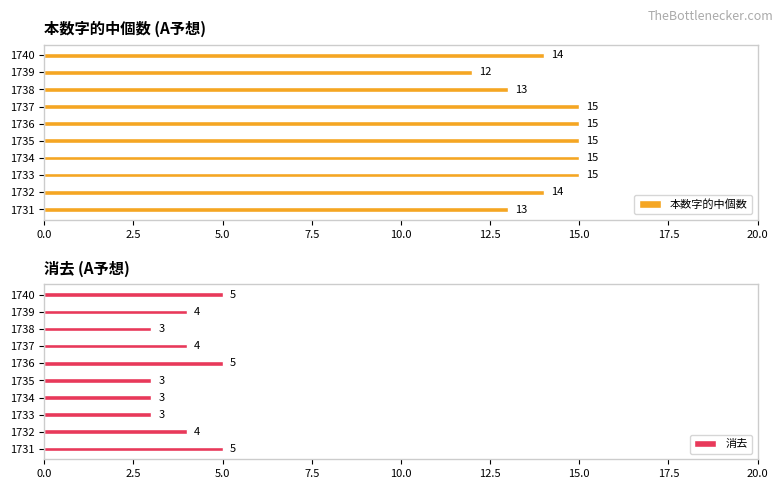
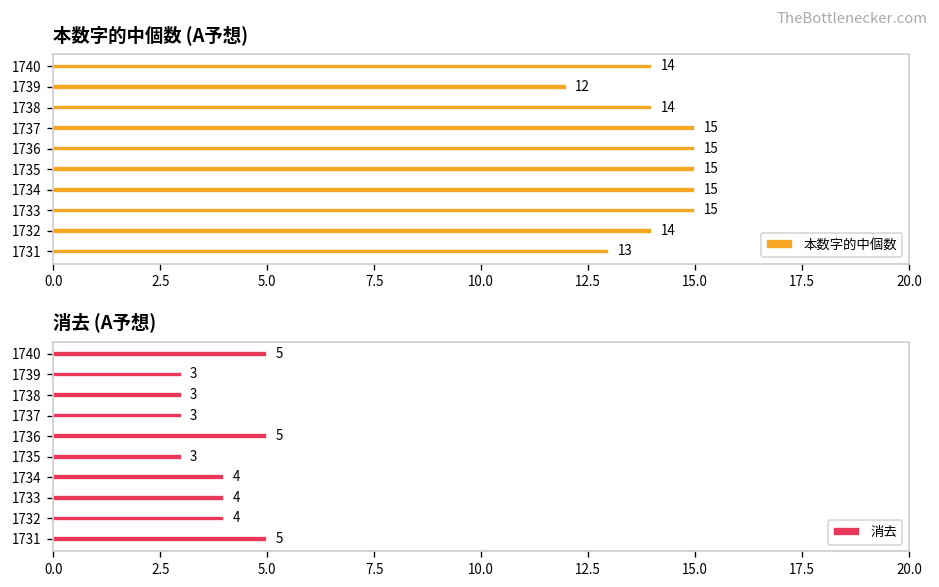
本数字的中個数 (A予想), 1738: 13 -> 14
消去 (A予想), 1739: 4 -> 3
消去 (A予想), 1737: 4 -> 3
消去 (A予想), 1734: 3 -> 4
消去 (A予想), 1733: 3 -> 4
